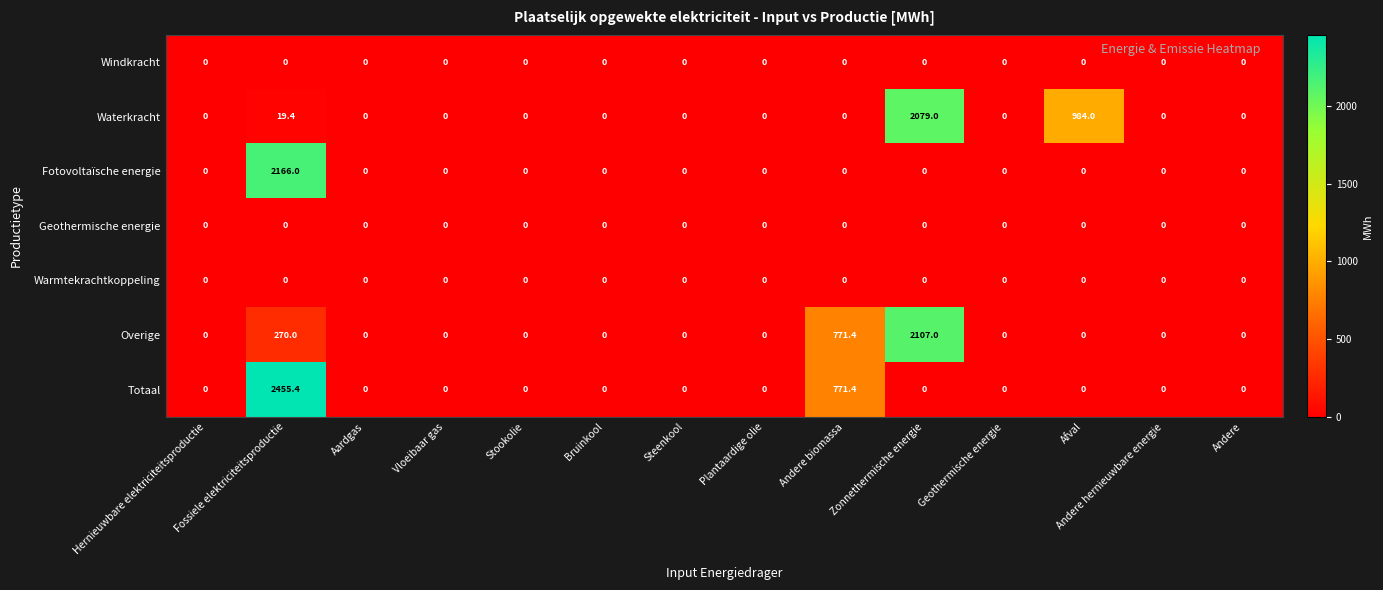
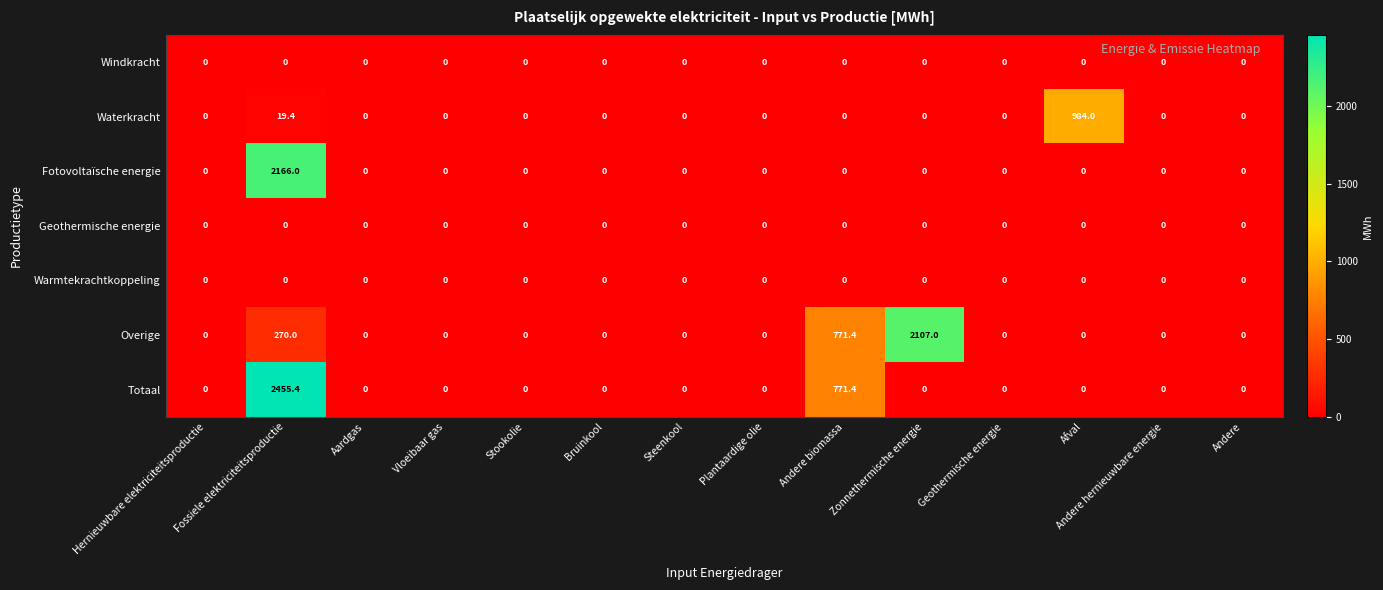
Waterkracht, Zonnethermische energie: 2079.0 -> 0
